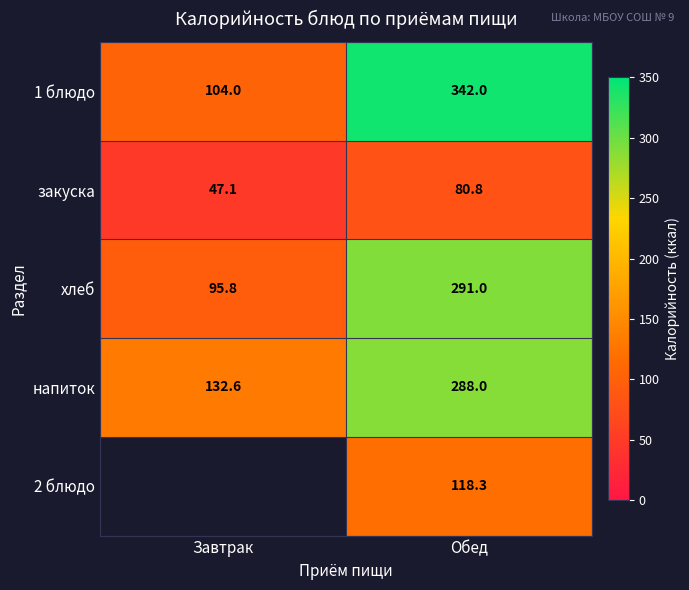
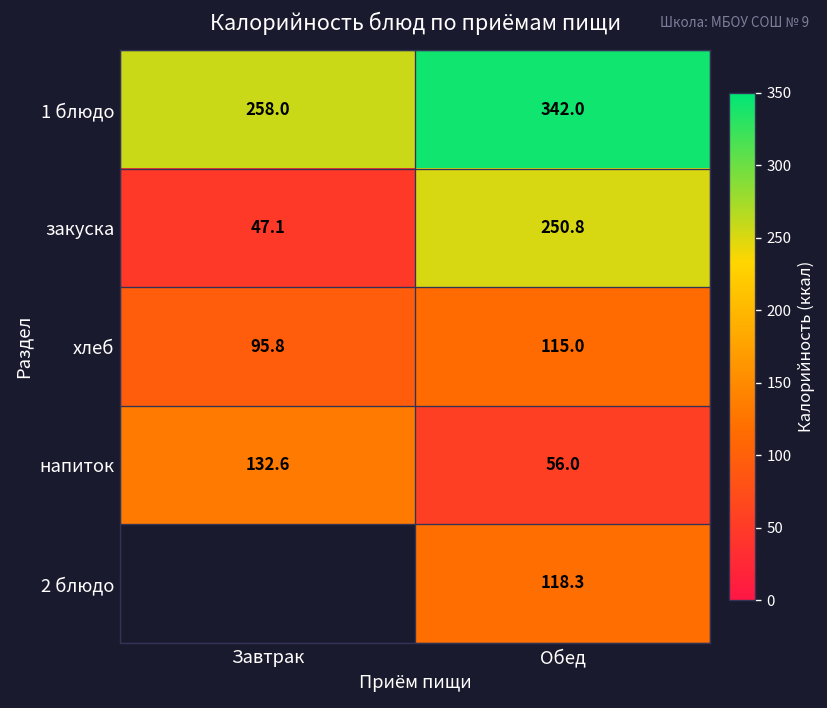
1 блюдо, Завтрак: 104.0 -> 258.0
закуска, Обед: 80.8 -> 250.8
хлеб, Обед: 291.0 -> 115.0
напиток, Обед: 288.0 -> 56.0
